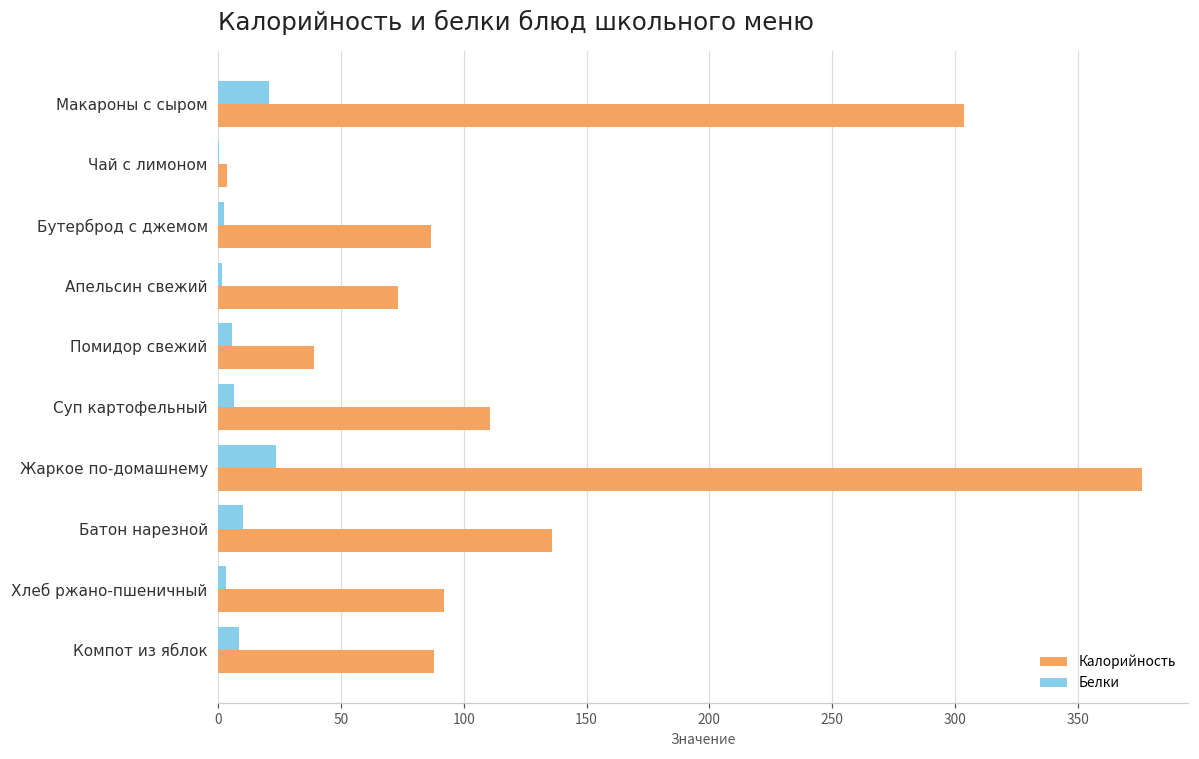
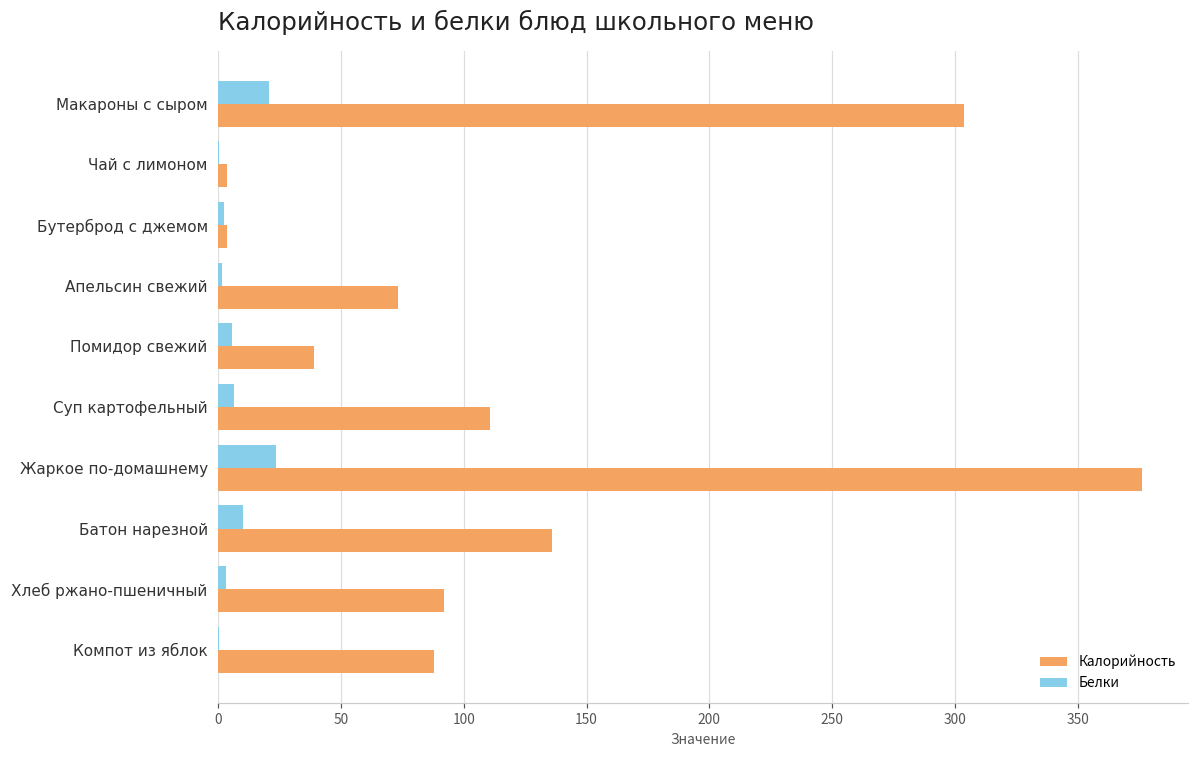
Калорийность, Бутерброд с джемом: 87 -> 4
Белки, Компот из яблок: 9 -> 0
